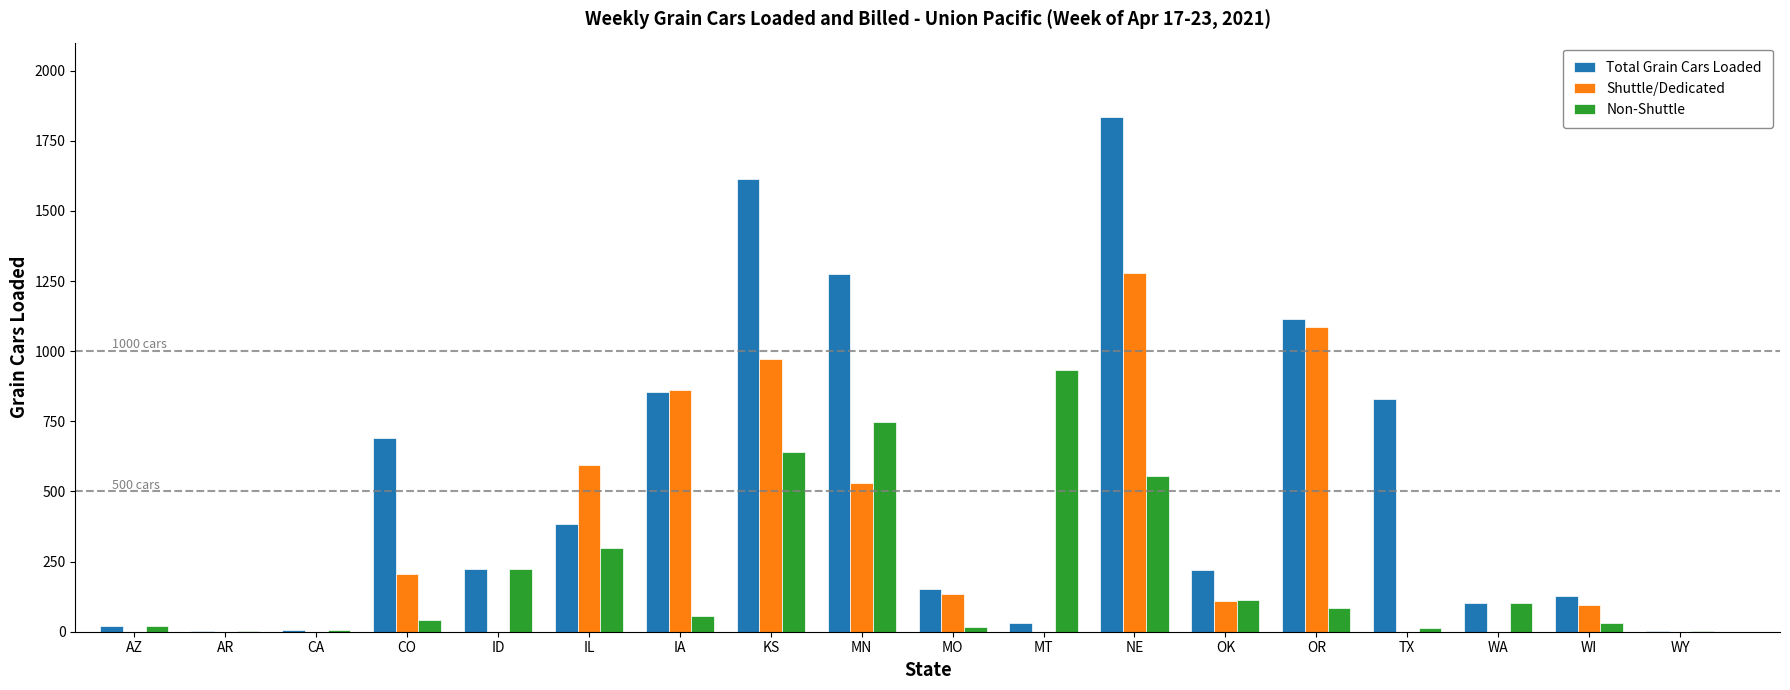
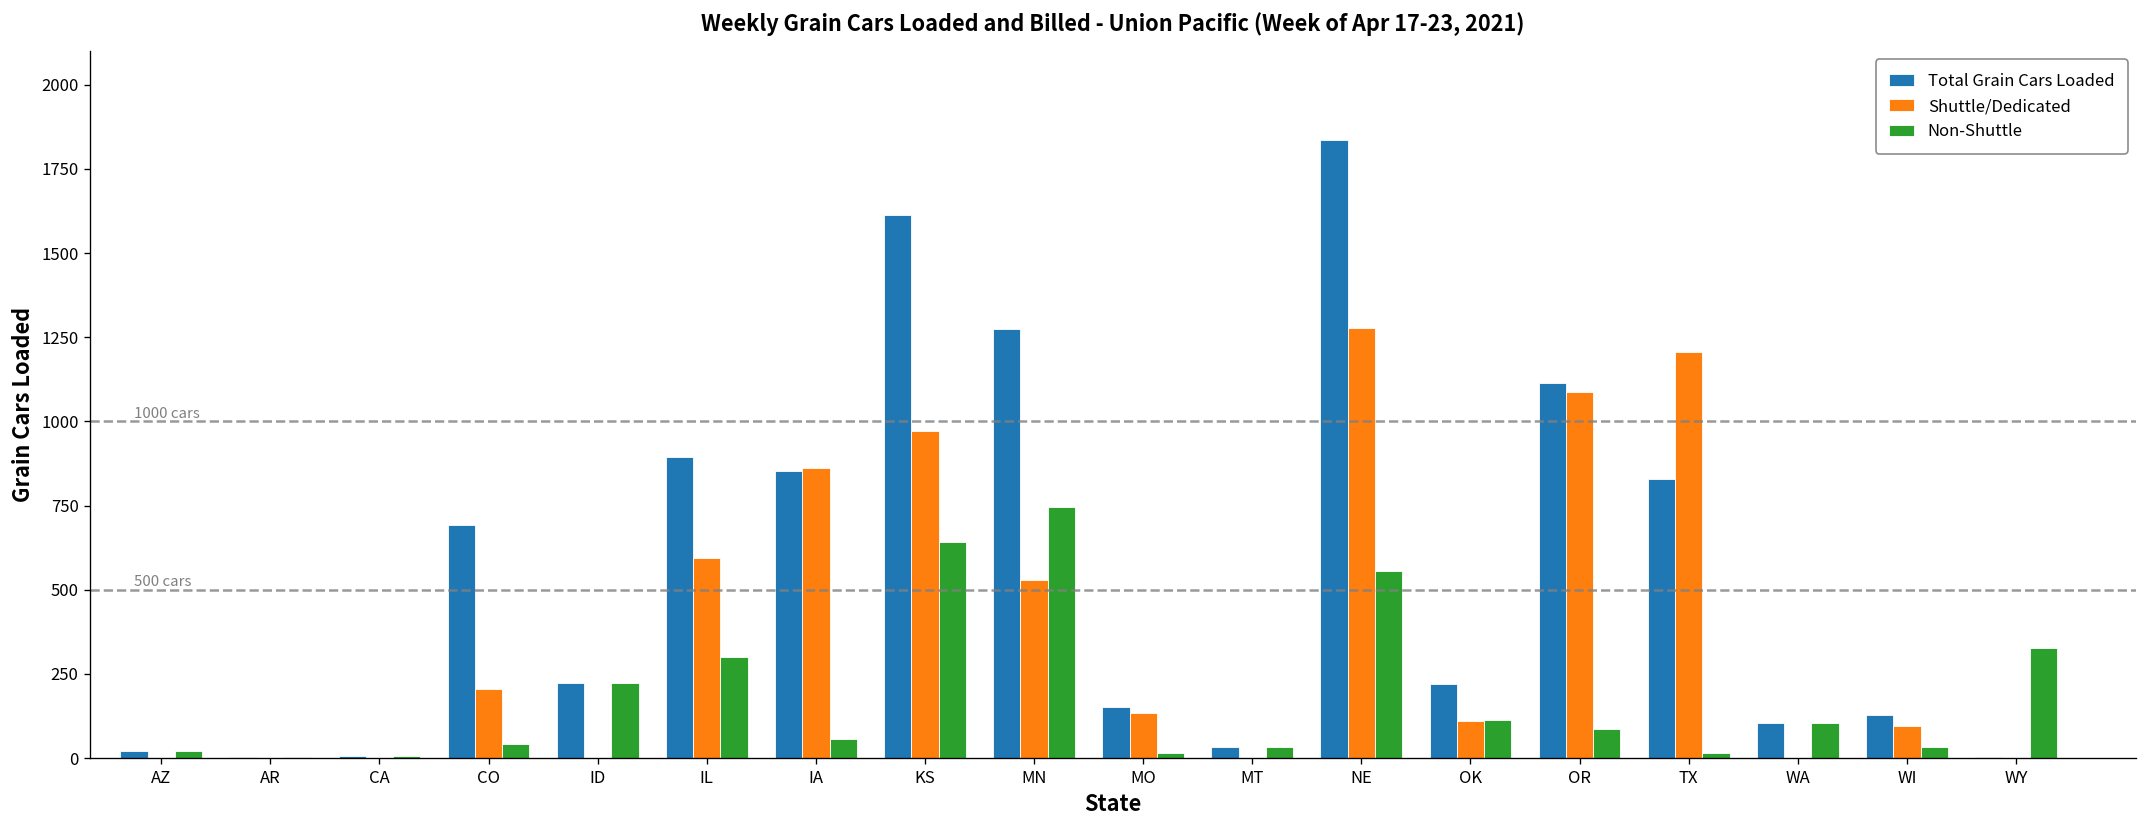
Total Grain Cars Loaded, IL: 390 -> 890
Non-Shuttle, MT: 930 -> 30
Shuttle/Dedicated, TX: 0 -> 1210
Non-Shuttle, WY: 0 -> 330
